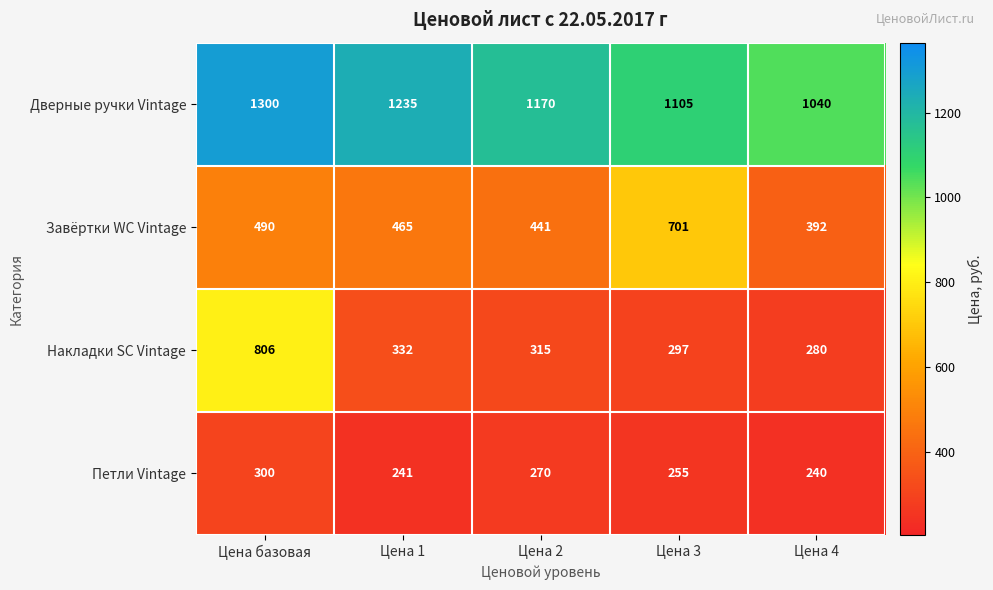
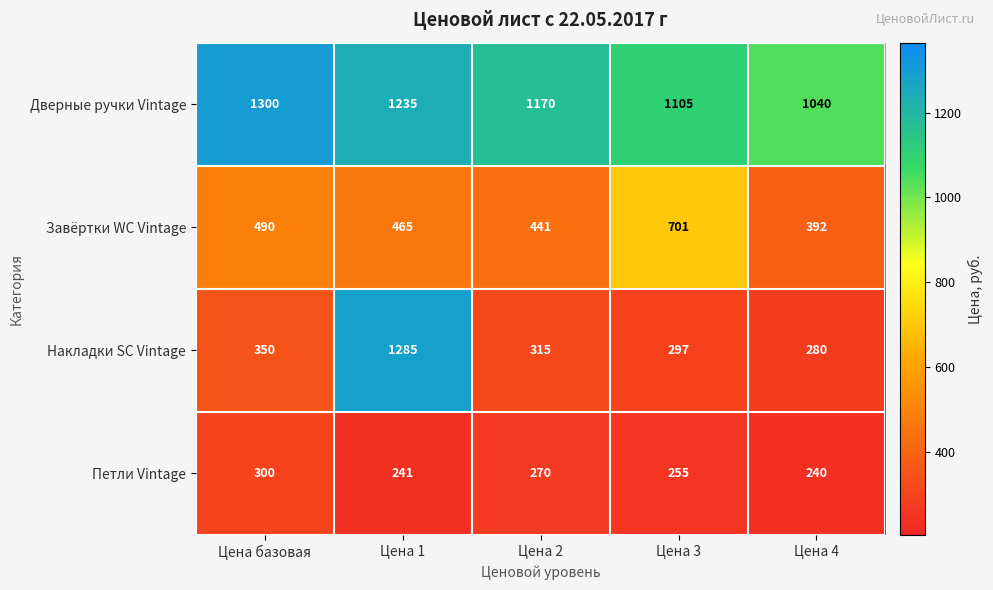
Накладки SC Vintage, Цена базовая: 806 -> 350
Накладки SC Vintage, Цена 1: 332 -> 1285
